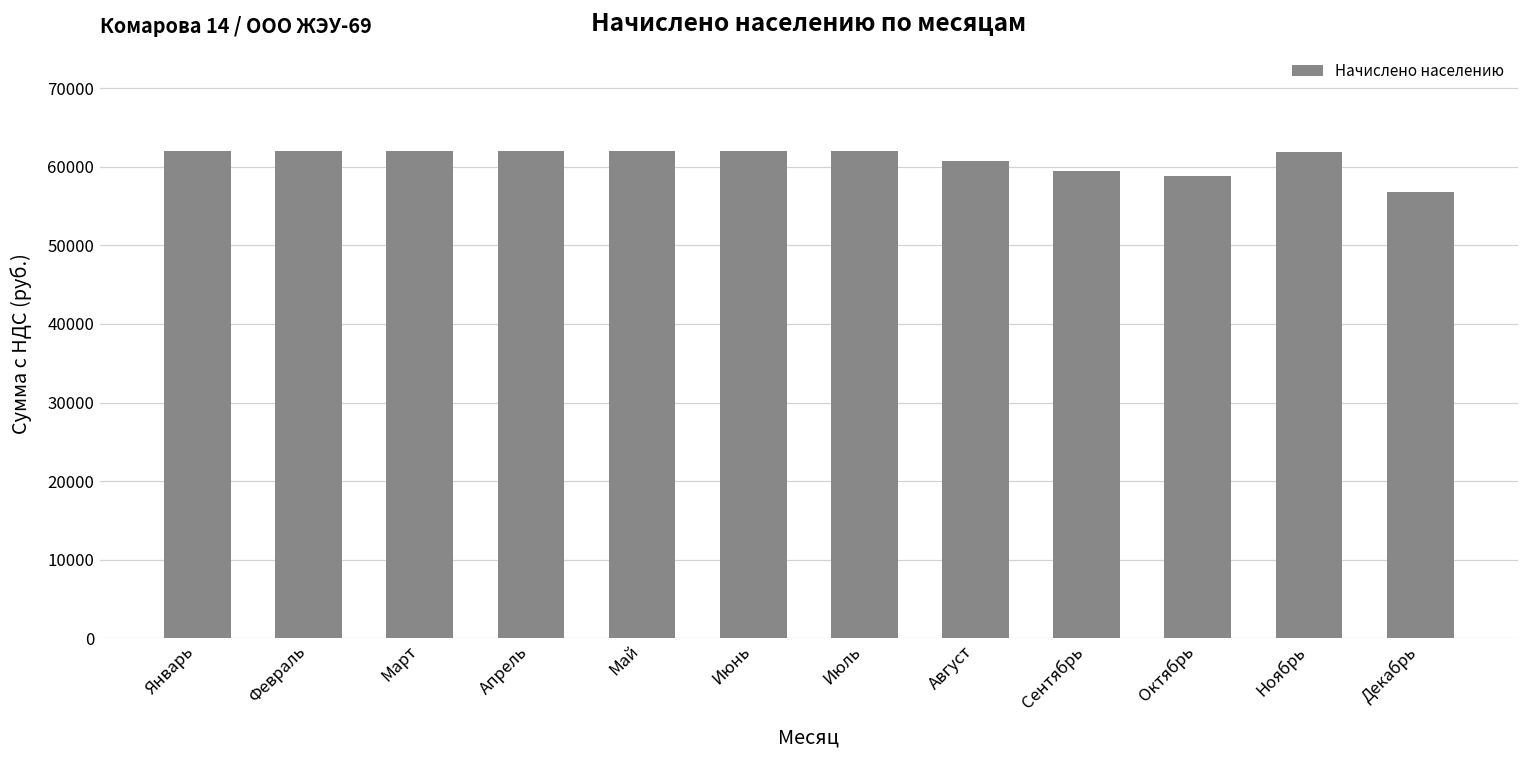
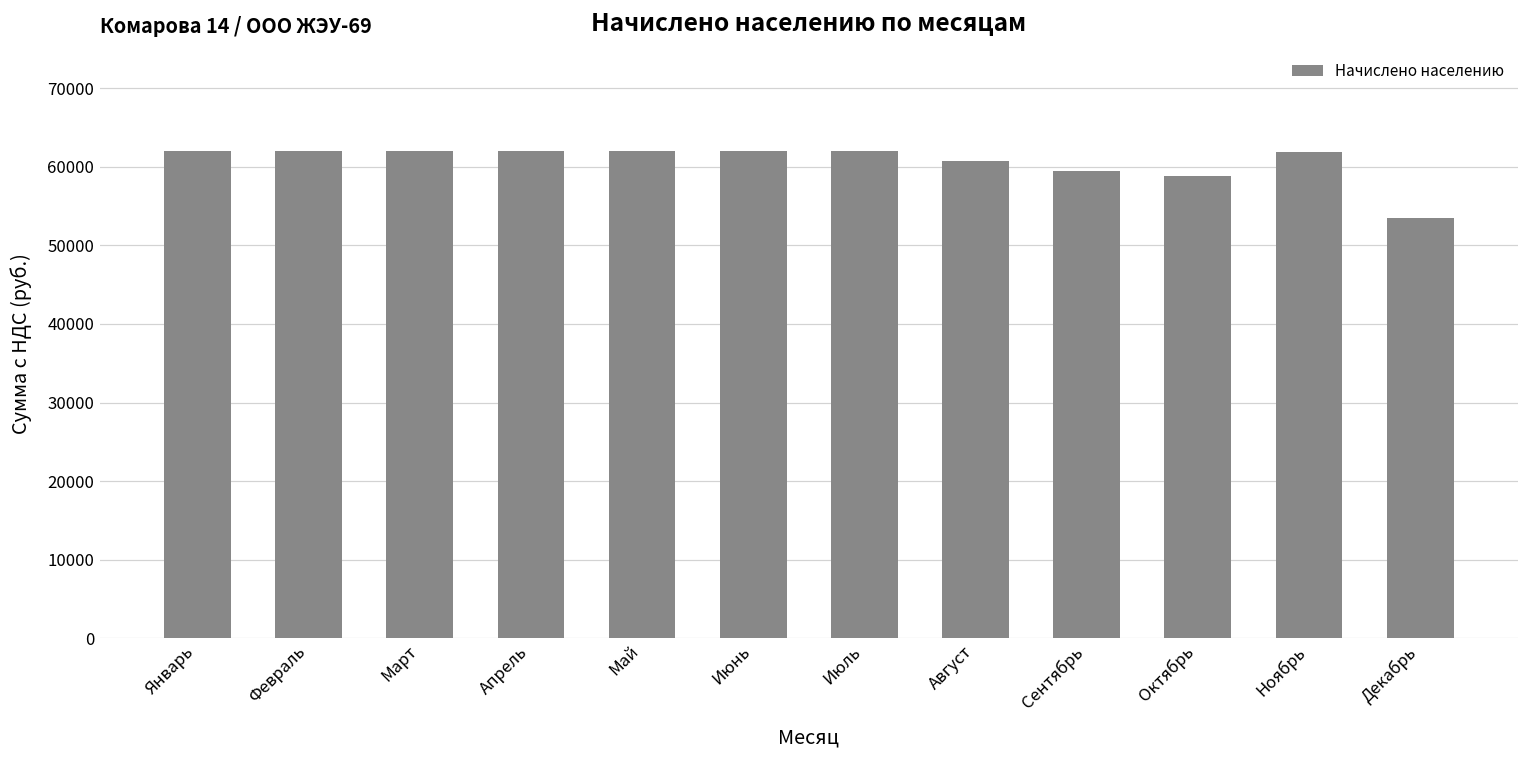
Декабрь: 57000 -> 53000
